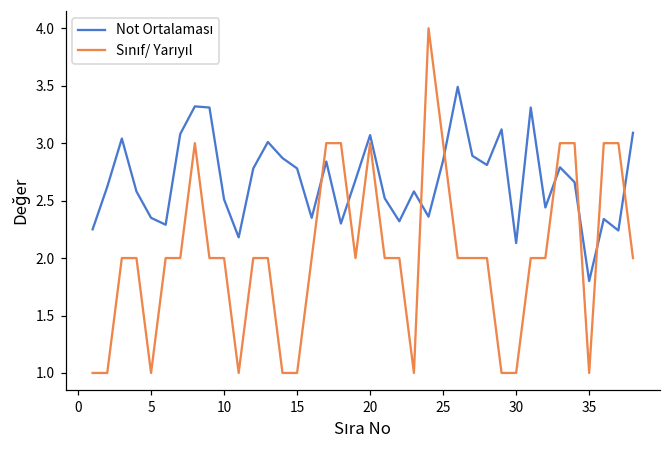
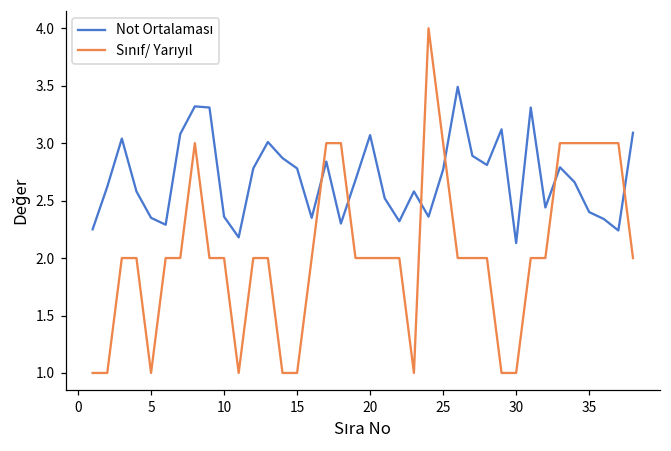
Not Ortalaması, 10: 2.51 -> 2.36
Sınıf/ Yarıyıl, 20: 3 -> 2
Not Ortalaması, 25: 2.85 -> 2.77
Not Ortalaması, 35: 1.8 -> 2.4
Sınıf/ Yarıyıl, 35: 1 -> 3
